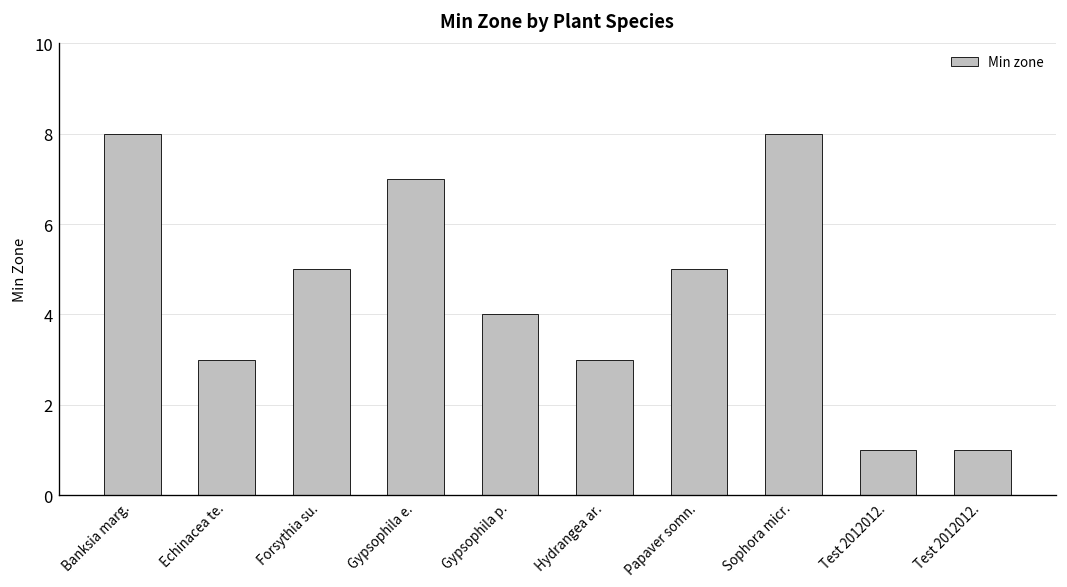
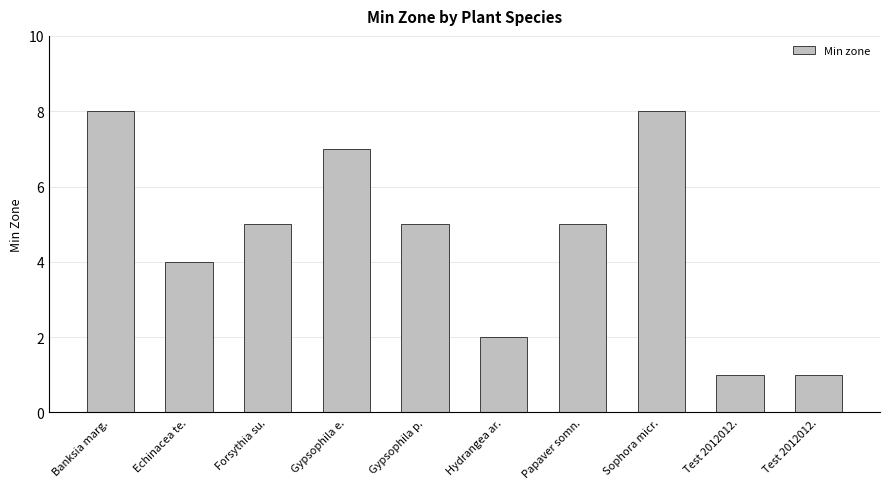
Echinacea te.: 3 -> 4
Gypsophila p.: 4 -> 5
Hydrangea ar.: 3 -> 2
